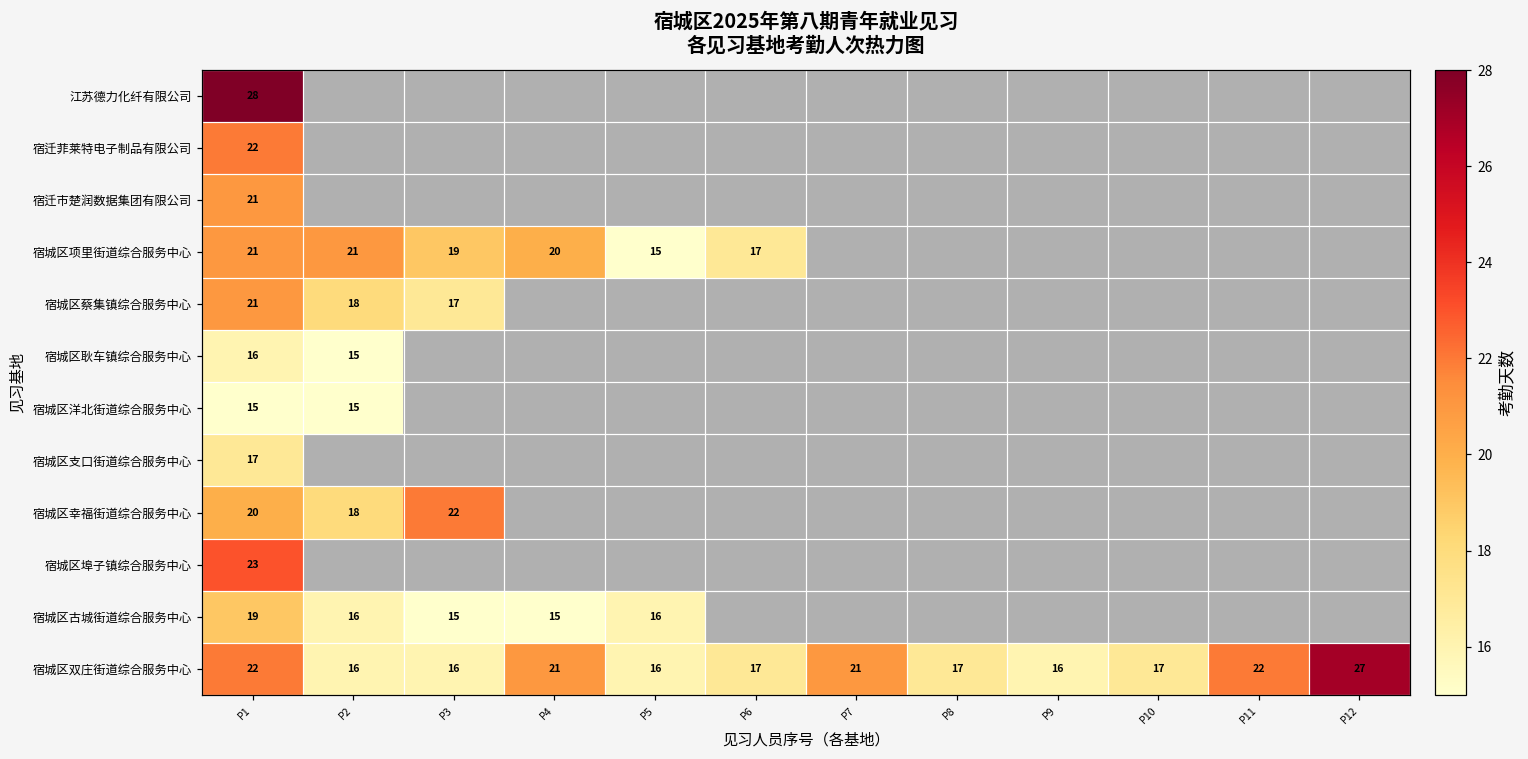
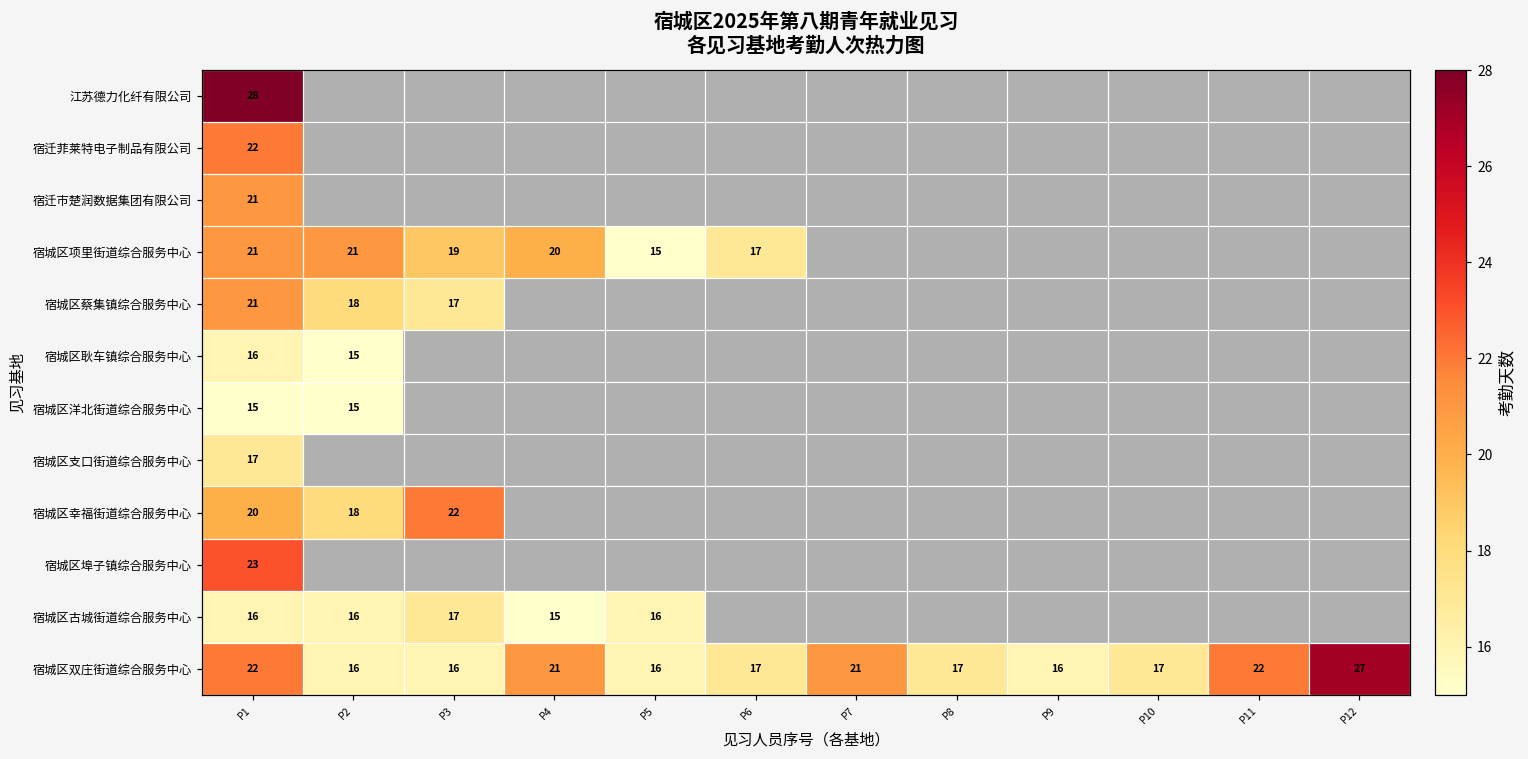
宿城区古城街道综合服务中心, P1: 19 -> 16
宿城区古城街道综合服务中心, P3: 15 -> 17
